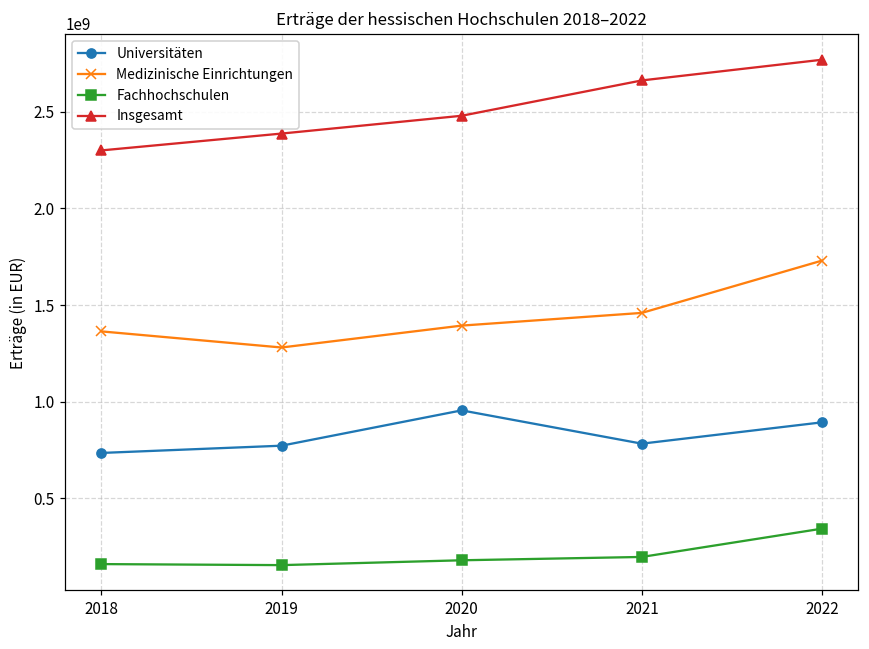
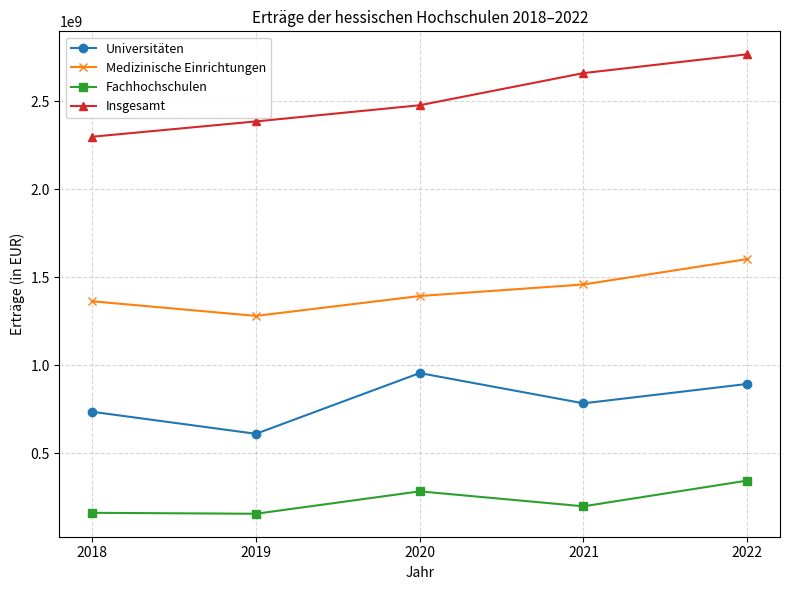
Universitäten, 2019: 770000000 -> 610000000
Fachhochschulen, 2020: 180000000 -> 280000000
Medizinische Einrichtungen, 2022: 1730000000 -> 1600000000
